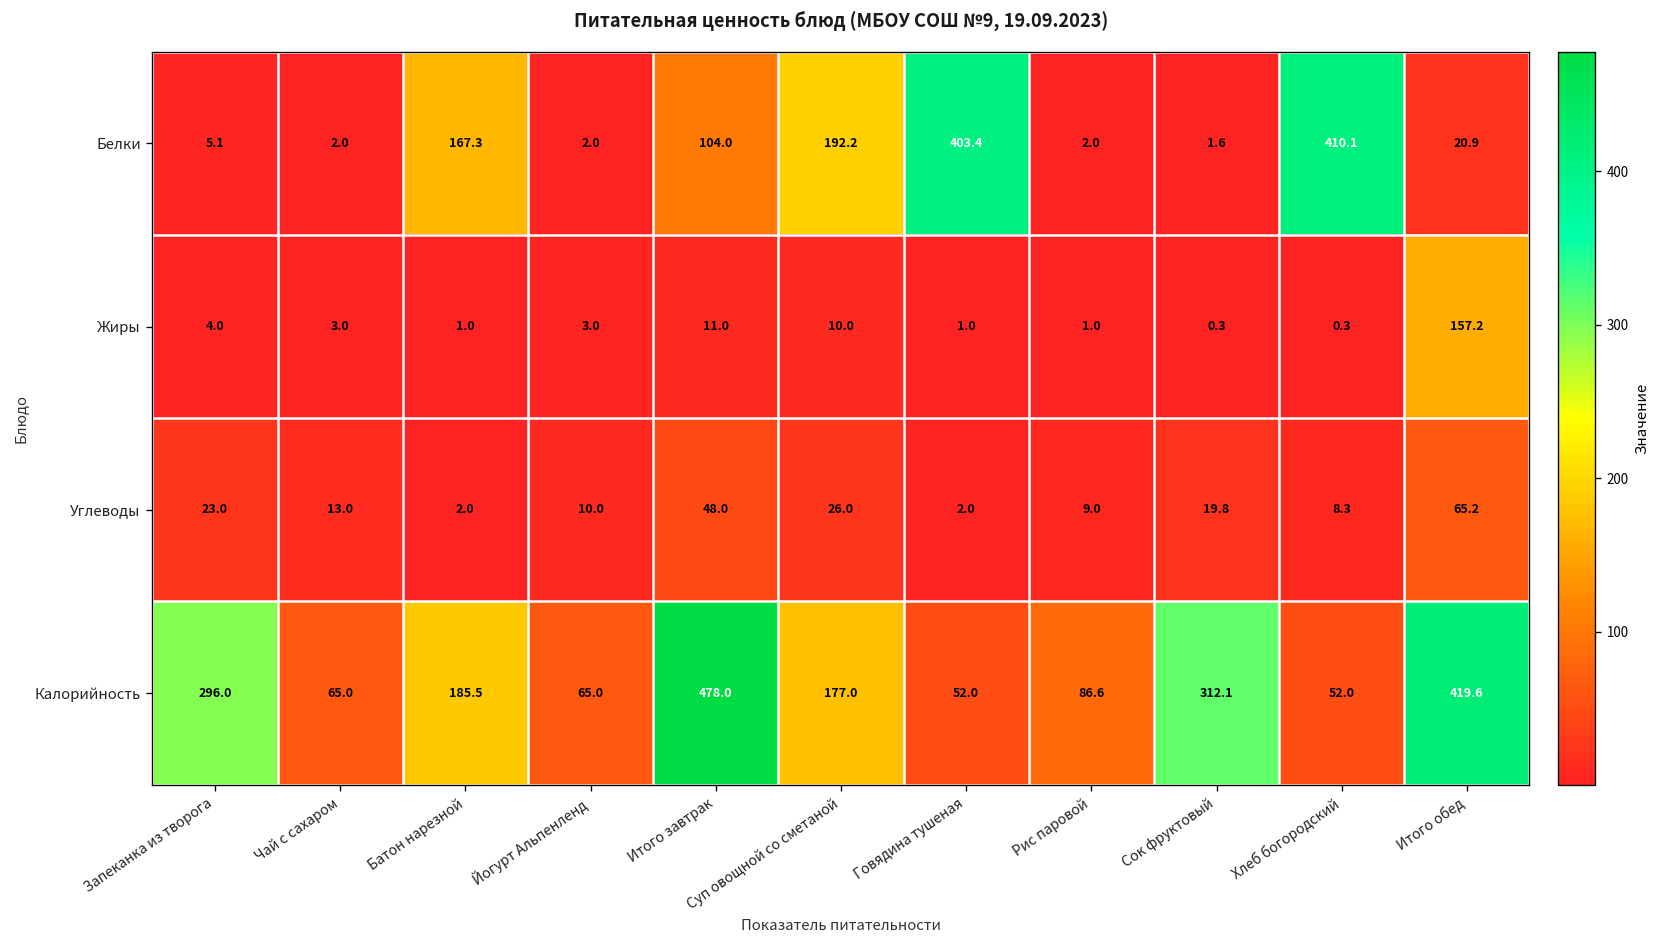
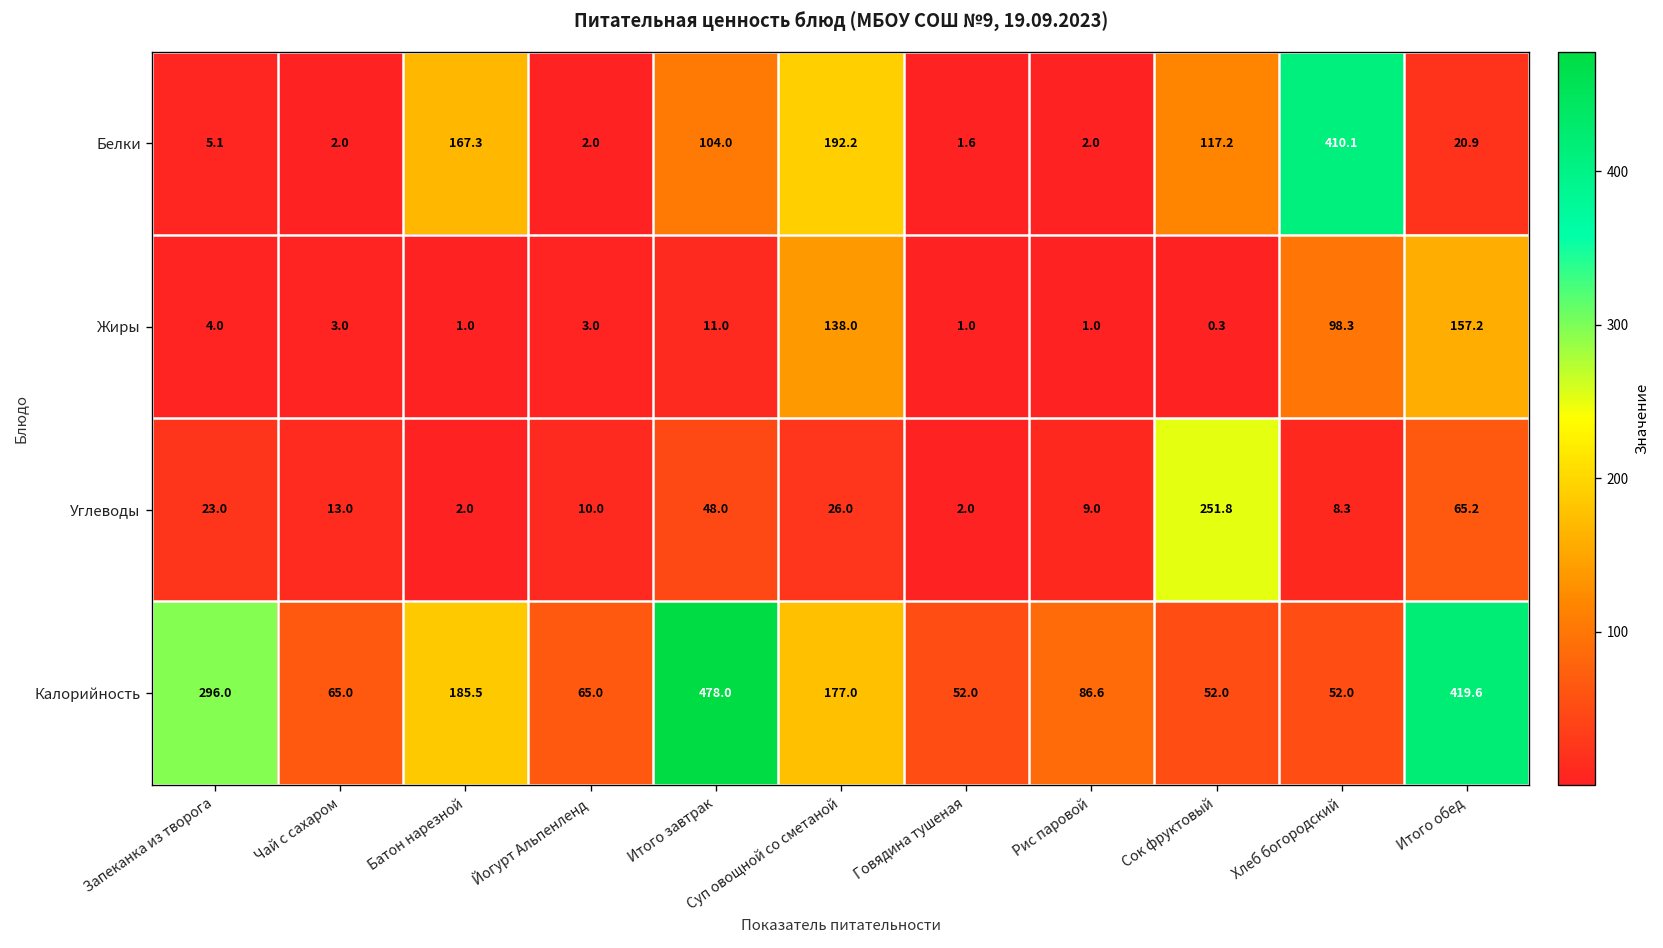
Белки, Говядина тушеная: 403.4 -> 1.6
Белки, Сок фруктовый: 1.6 -> 117.2
Жиры, Суп овощной со сметаной: 10.0 -> 138.0
Жиры, Хлеб богородский: 0.3 -> 98.3
Углеводы, Сок фруктовый: 19.8 -> 251.8
Калорийность, Сок фруктовый: 312.1 -> 52.0
